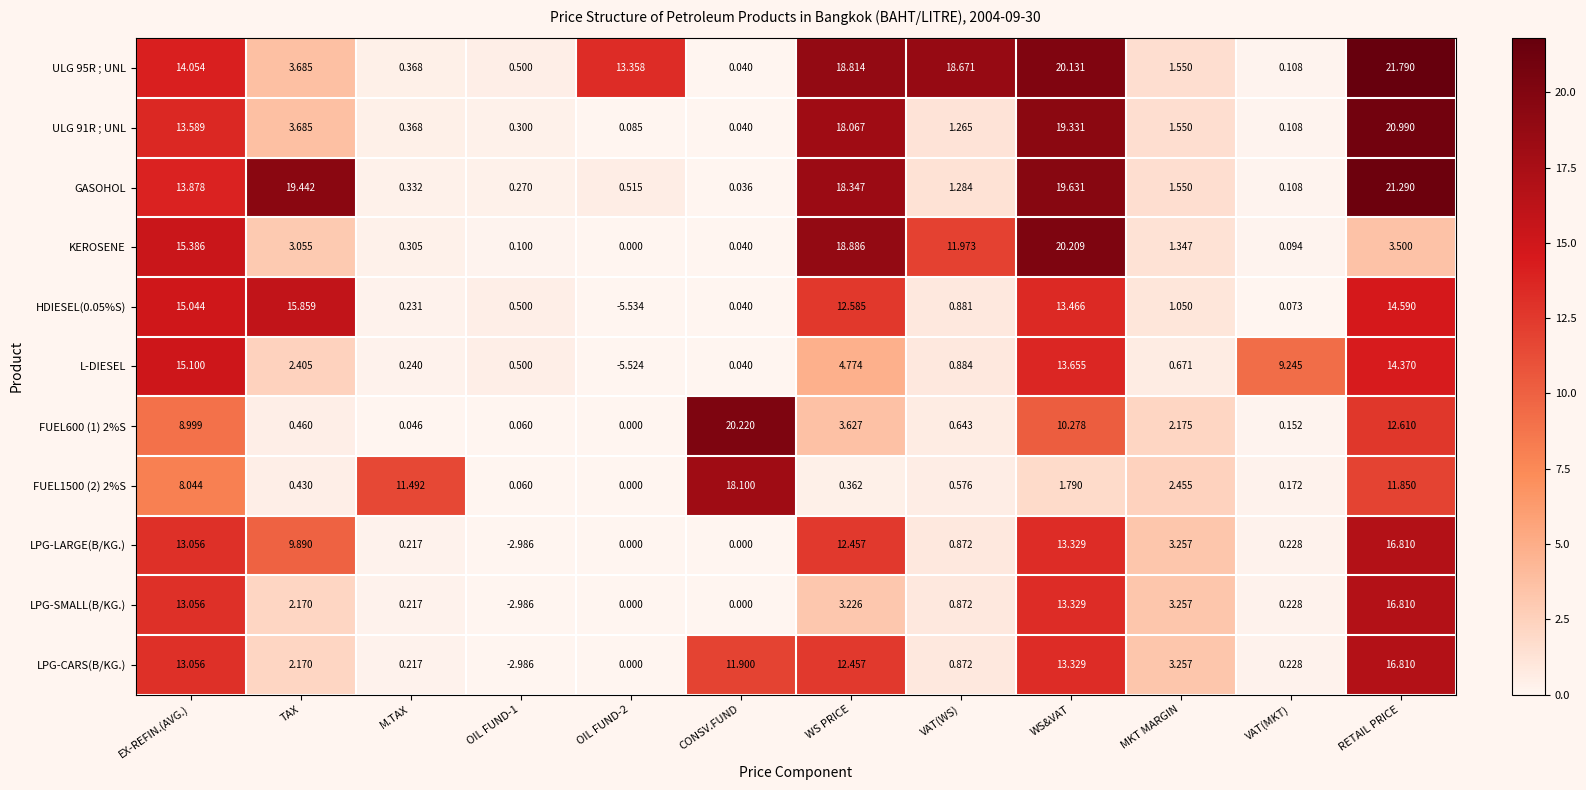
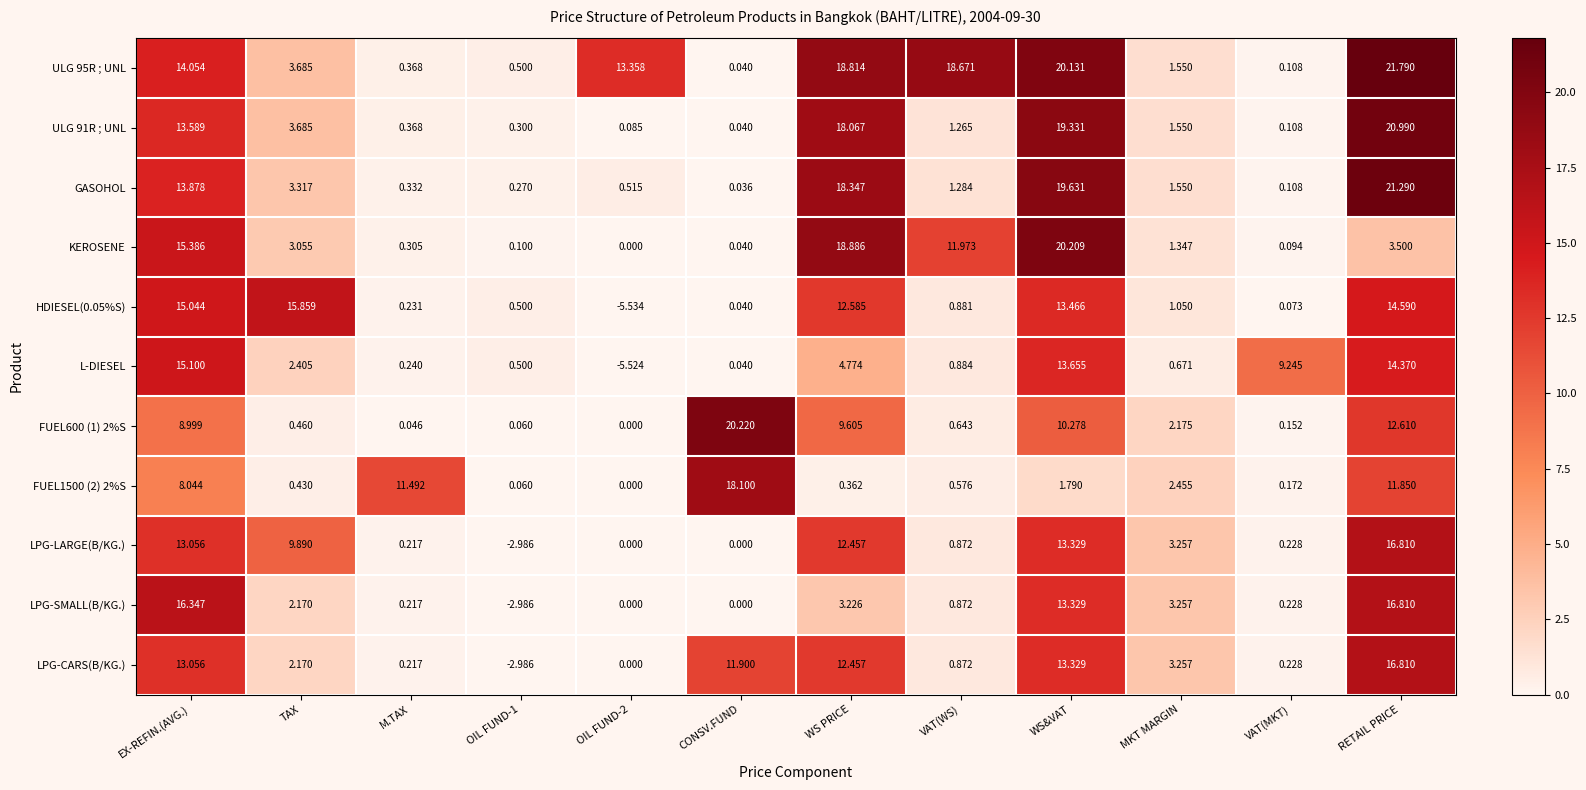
GASOHOL, TAX: 19.442 -> 3.317
FUEL600 (1) 2%S, WS PRICE: 3.627 -> 9.605
LPG-SMALL(B/KG.), EX-REFIN.(AVG.): 13.056 -> 16.347
